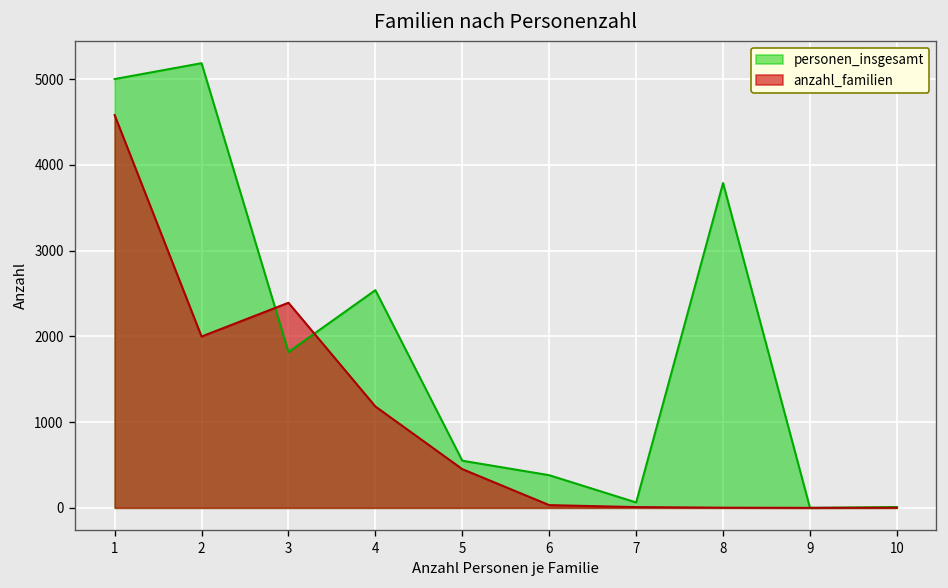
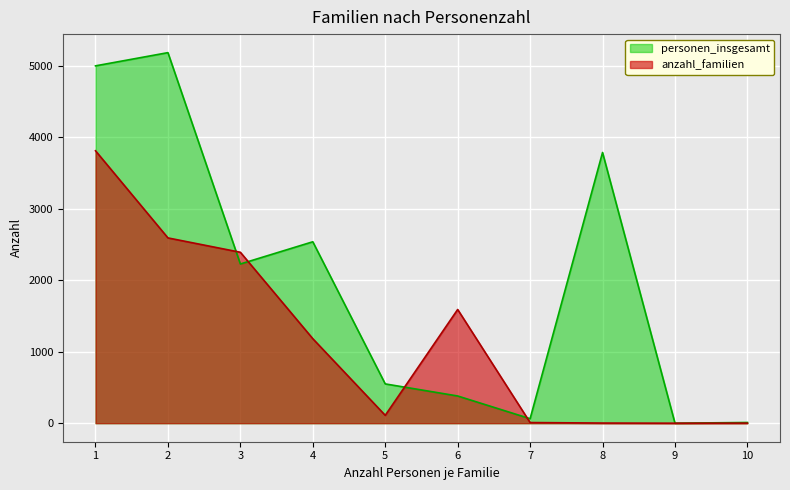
anzahl_familien, 1: 4600 -> 3800
anzahl_familien, 2: 2000 -> 2600
personen_insgesamt, 3: 1800 -> 2200
anzahl_familien, 5: 500 -> 100
anzahl_familien, 6: 0 -> 1600
